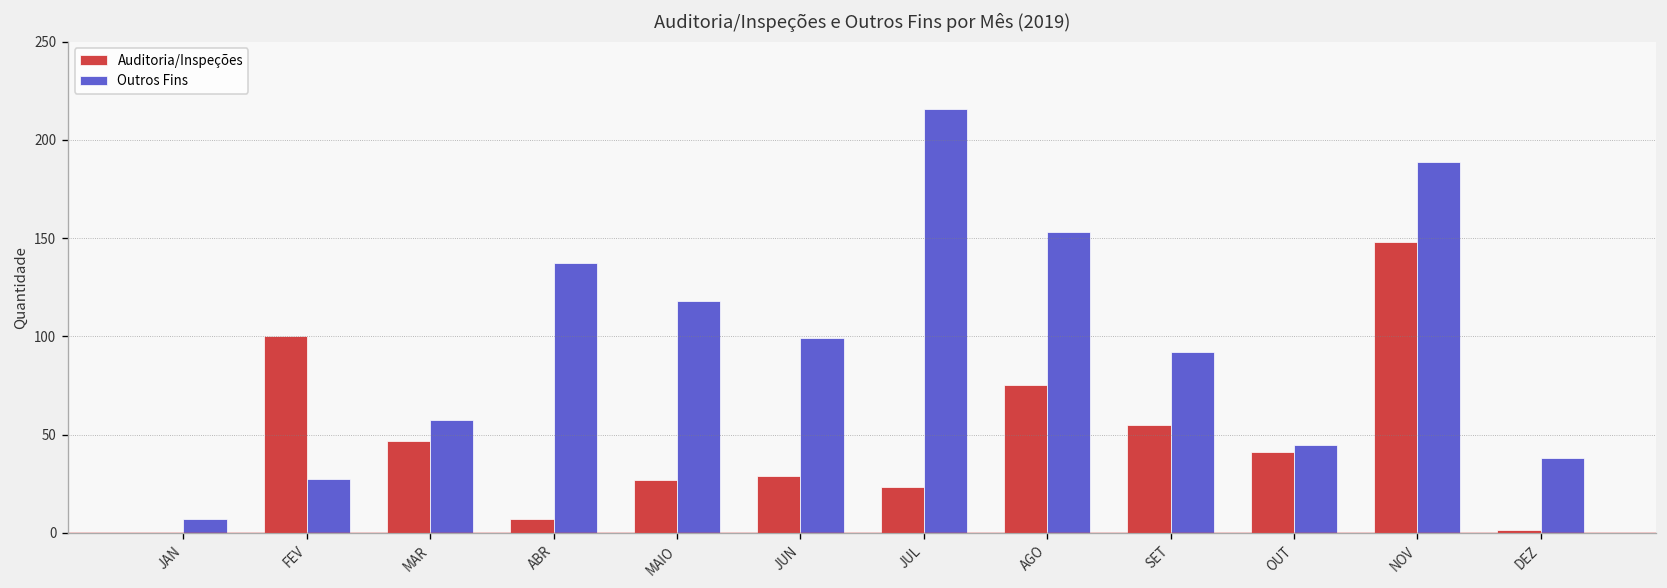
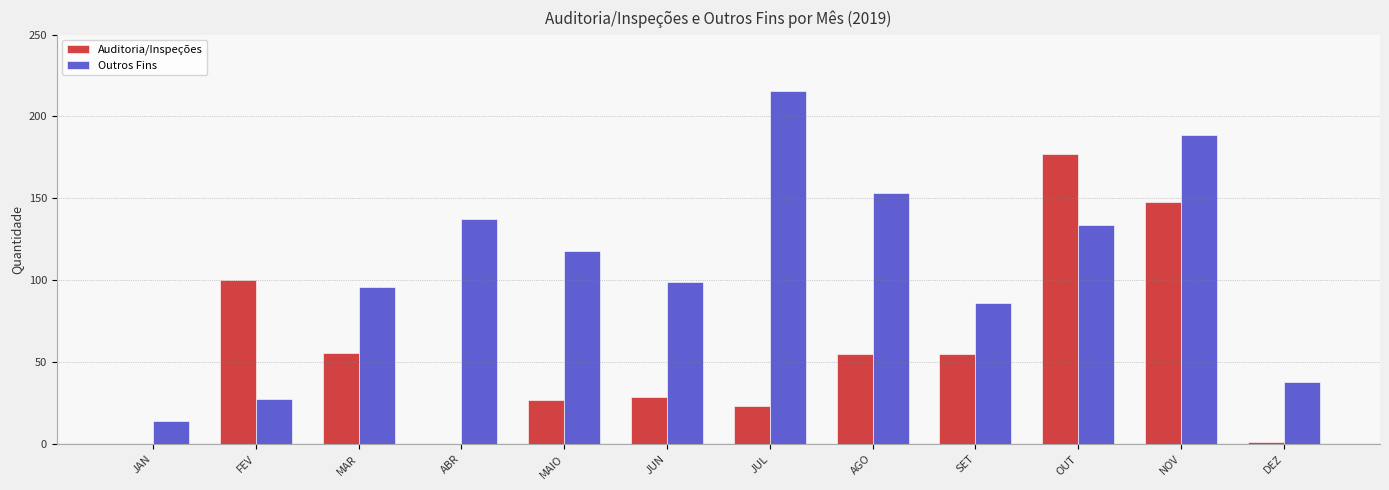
Outros Fins, JAN: 7 -> 14
Auditoria/Inspeções, MAR: 47 -> 56
Outros Fins, MAR: 58 -> 96
Auditoria/Inspeções, ABR: 7 -> 0
Auditoria/Inspeções, AGO: 75 -> 55
Outros Fins, SET: 92 -> 86
Auditoria/Inspeções, OUT: 41 -> 177
Outros Fins, OUT: 45 -> 134
